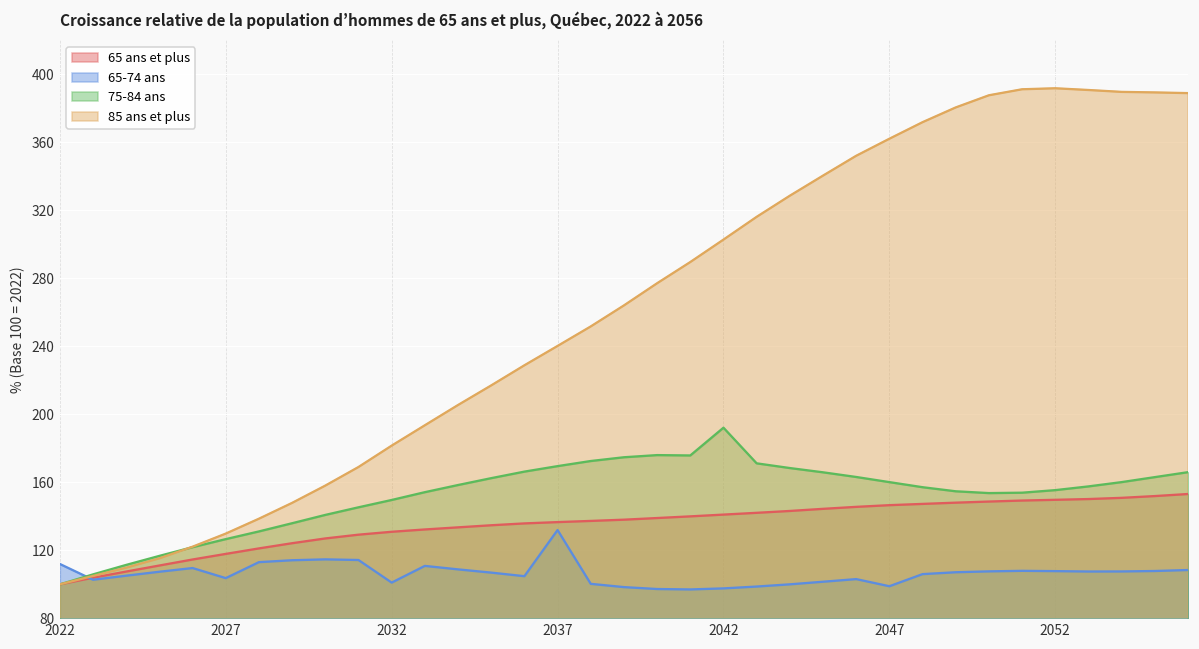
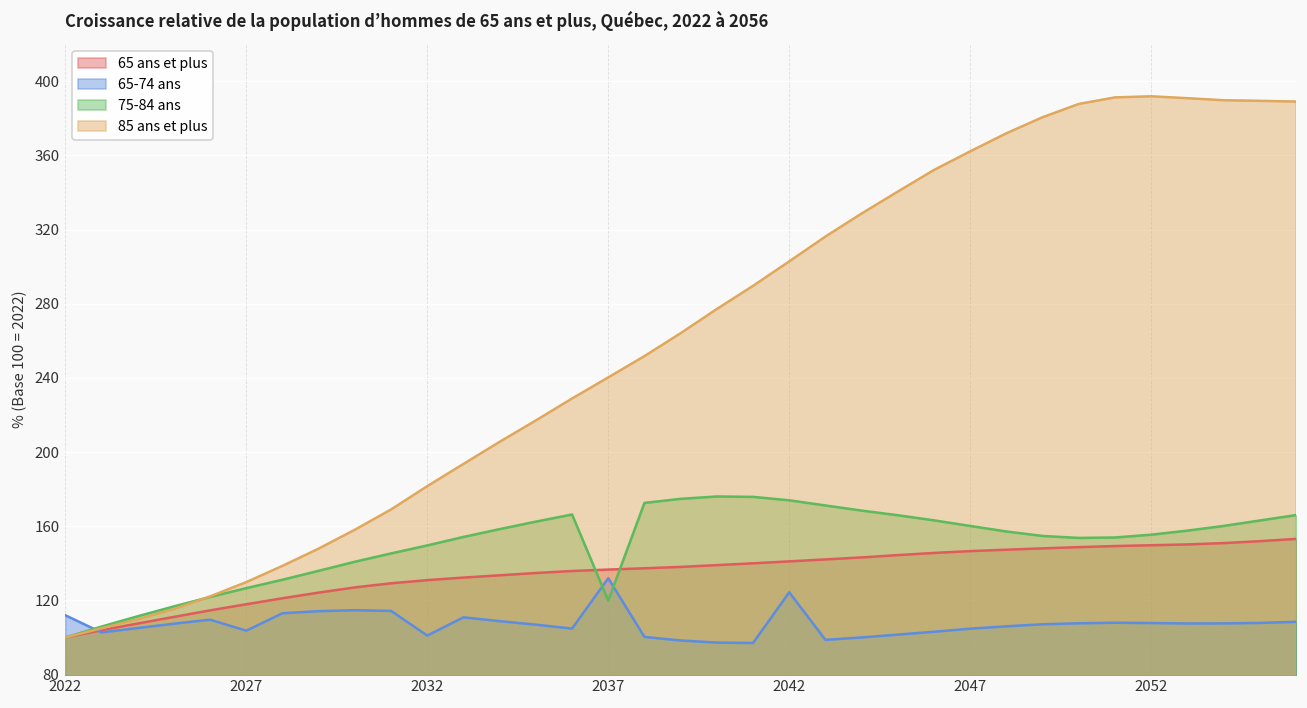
75-84 ans, 2037: 170 -> 120
65-74 ans, 2042: 98 -> 124
75-84 ans, 2042: 192 -> 174
65-74 ans, 2047: 99 -> 105
